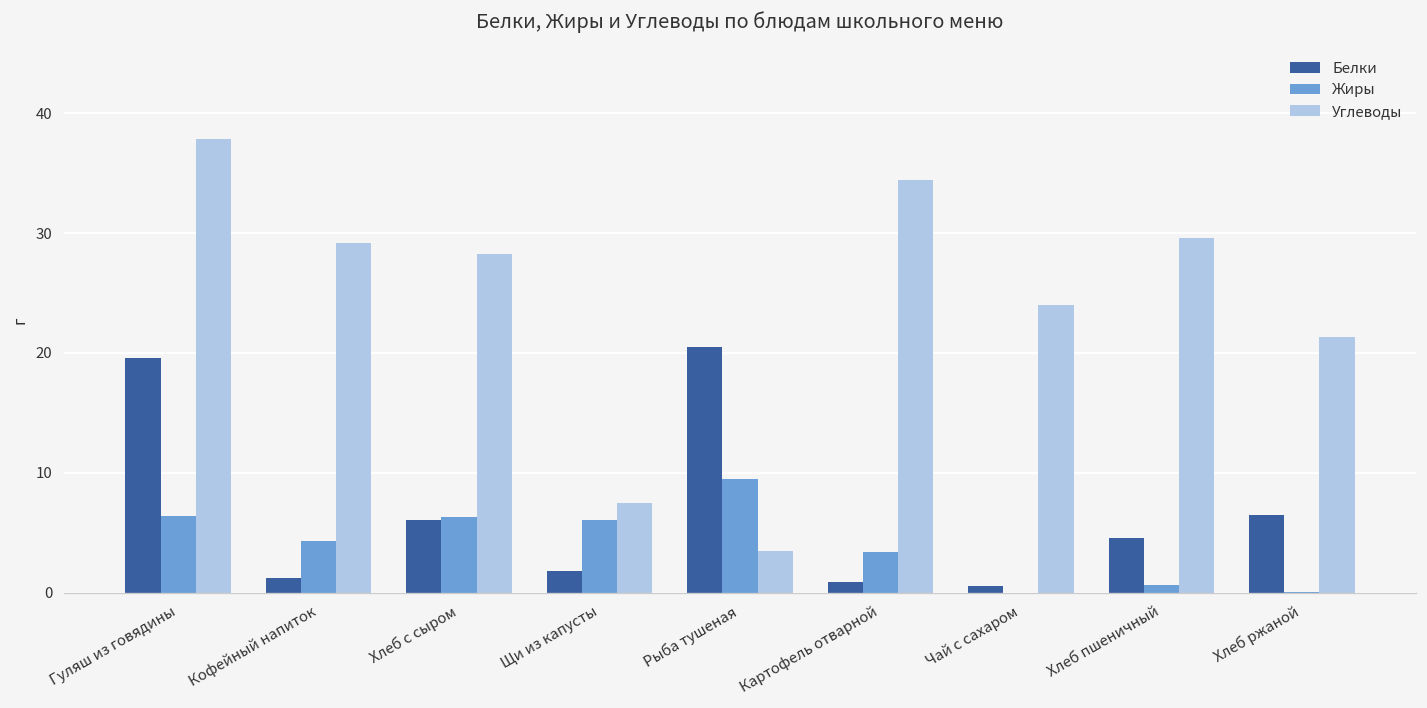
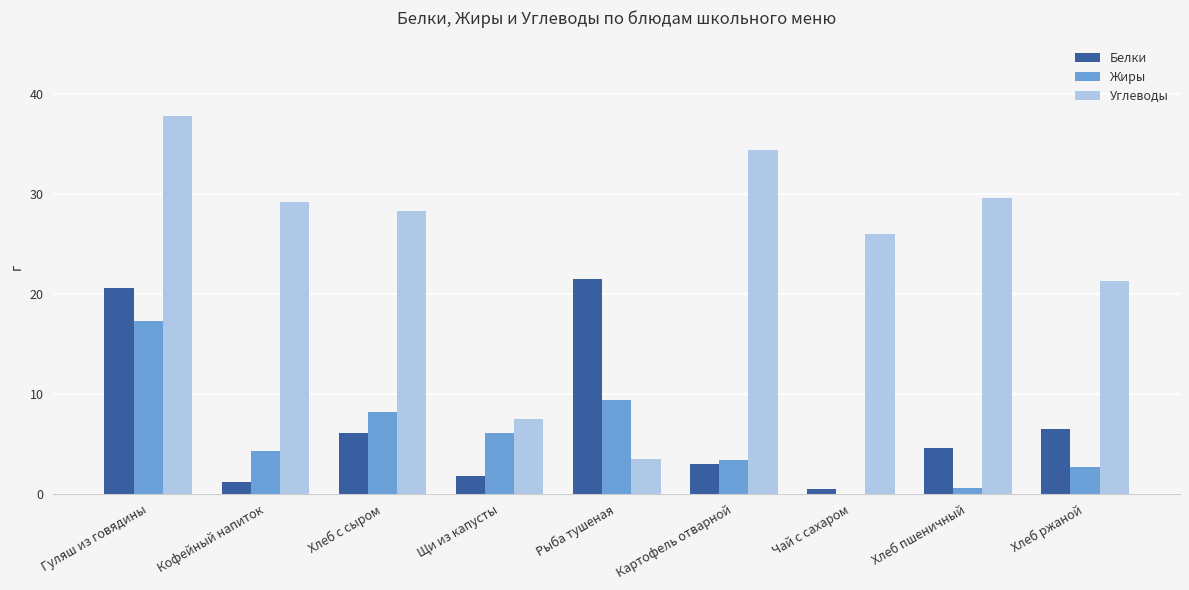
Белки, Гуляш из говядины: 20 -> 21
Жиры, Гуляш из говядины: 6 -> 17
Жиры, Хлеб с сыром: 6 -> 8
Белки, Рыба тушеная: 20 -> 21
Белки, Картофель отварной: 1 -> 3
Углеводы, Чай с сахаром: 24 -> 26
Жиры, Хлеб ржаной: 0 -> 3
